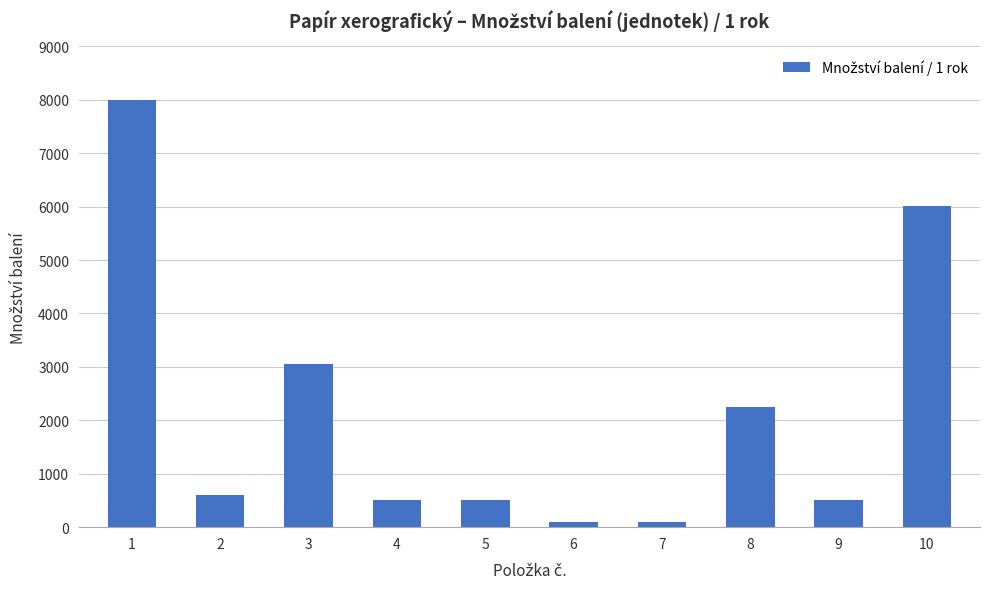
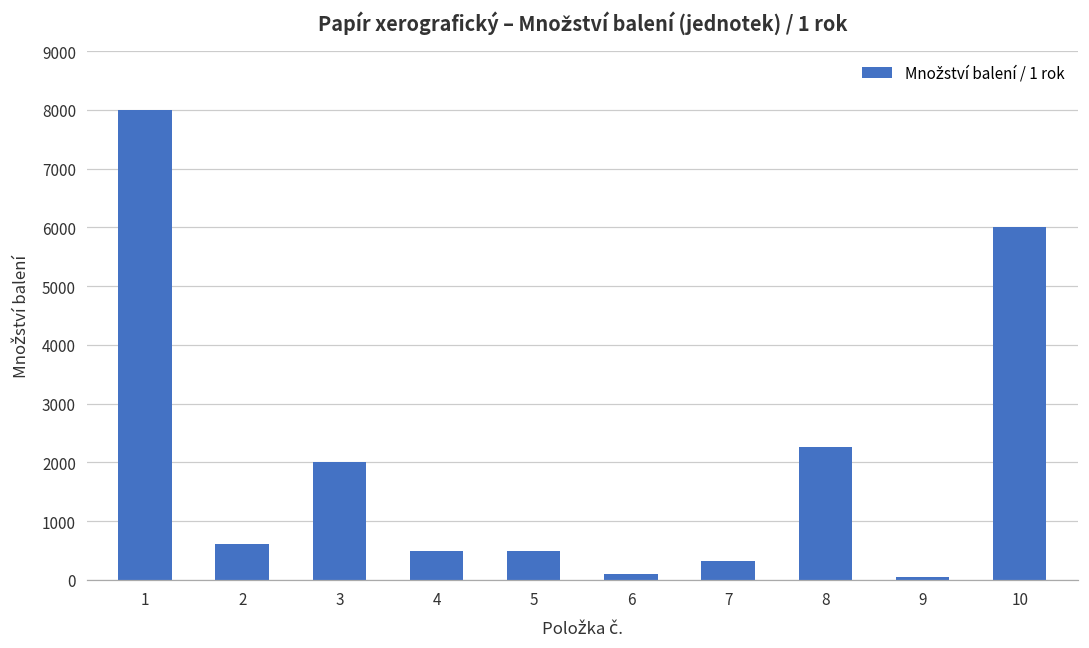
3: 3100 -> 2000
7: 100 -> 300
9: 500 -> 100
